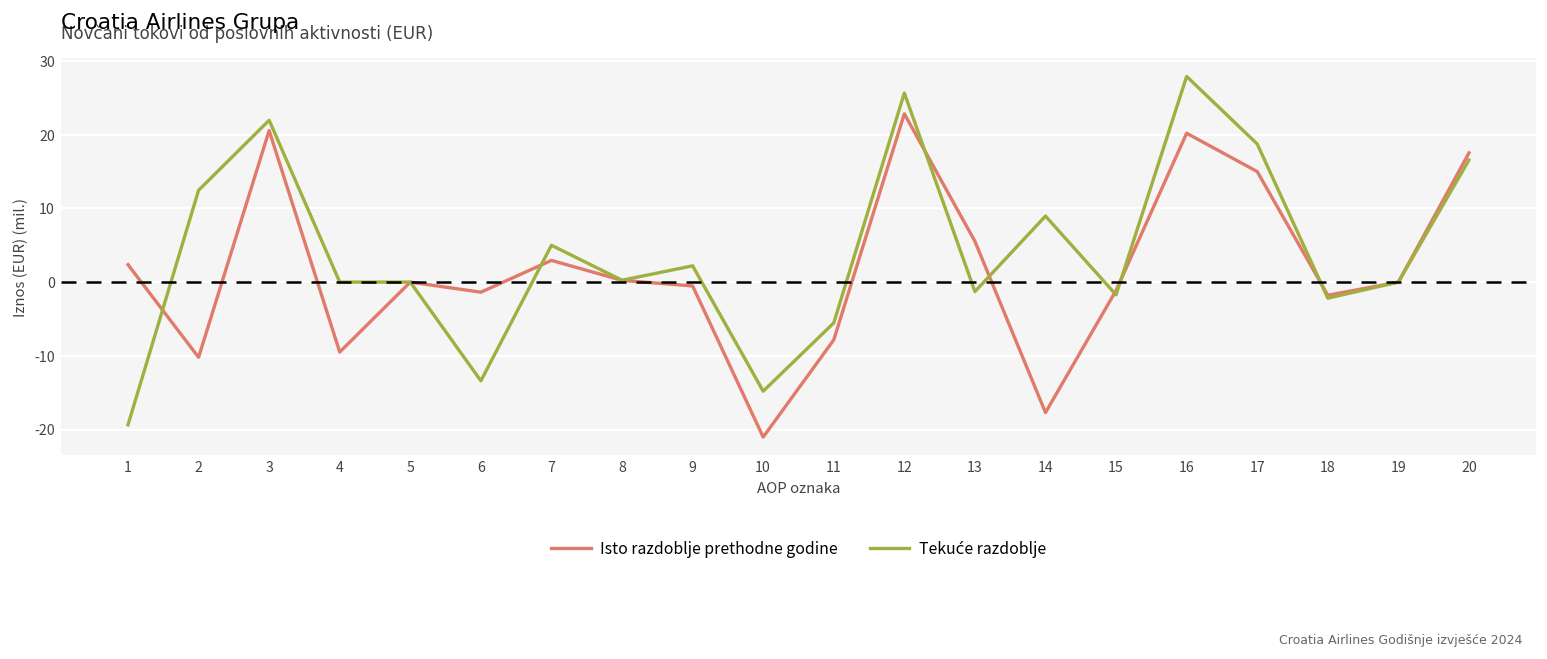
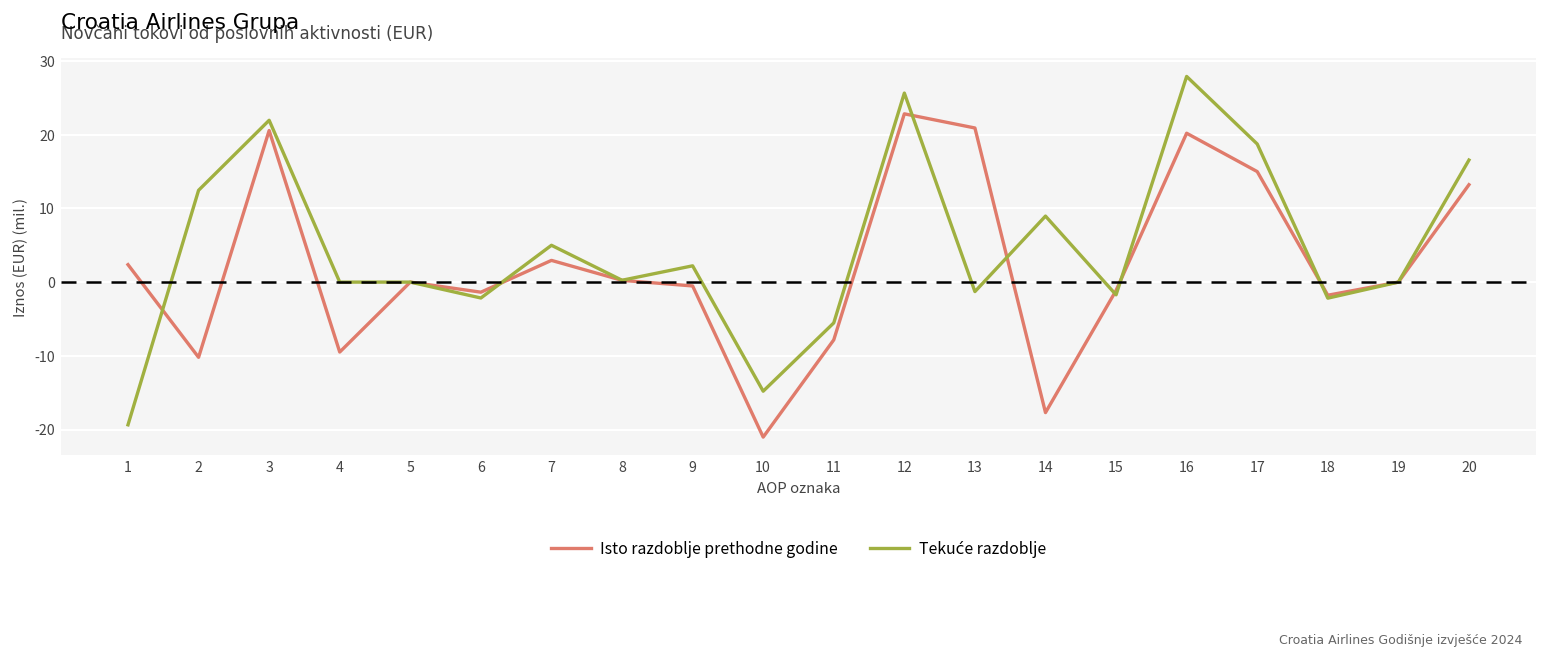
Tekuće razdoblje, 6: -13 -> -2
Isto razdoblje prethodne godine, 13: 6 -> 21
Isto razdoblje prethodne godine, 20: 18 -> 13
